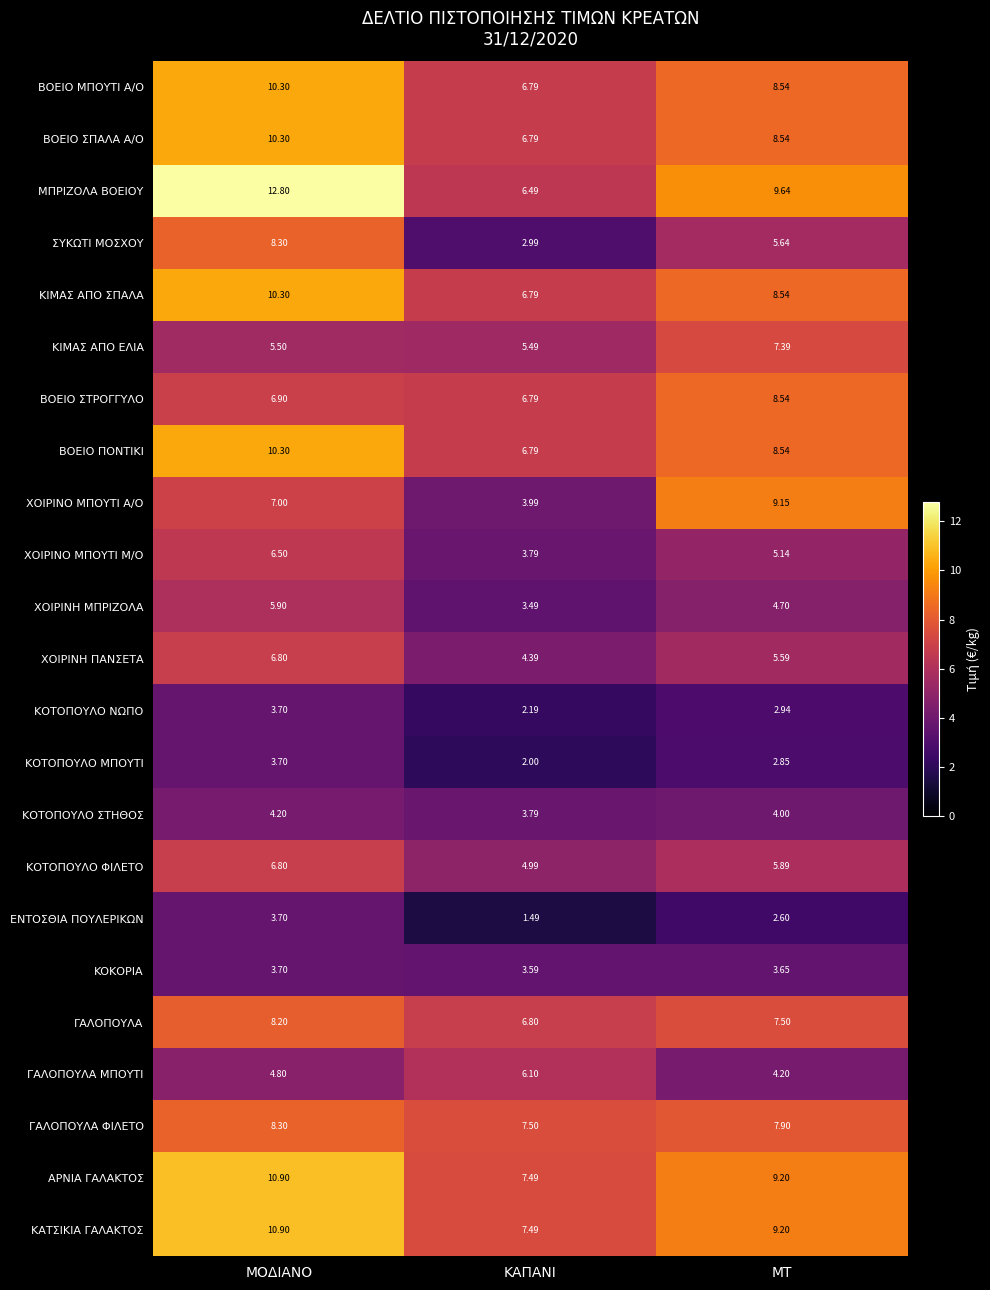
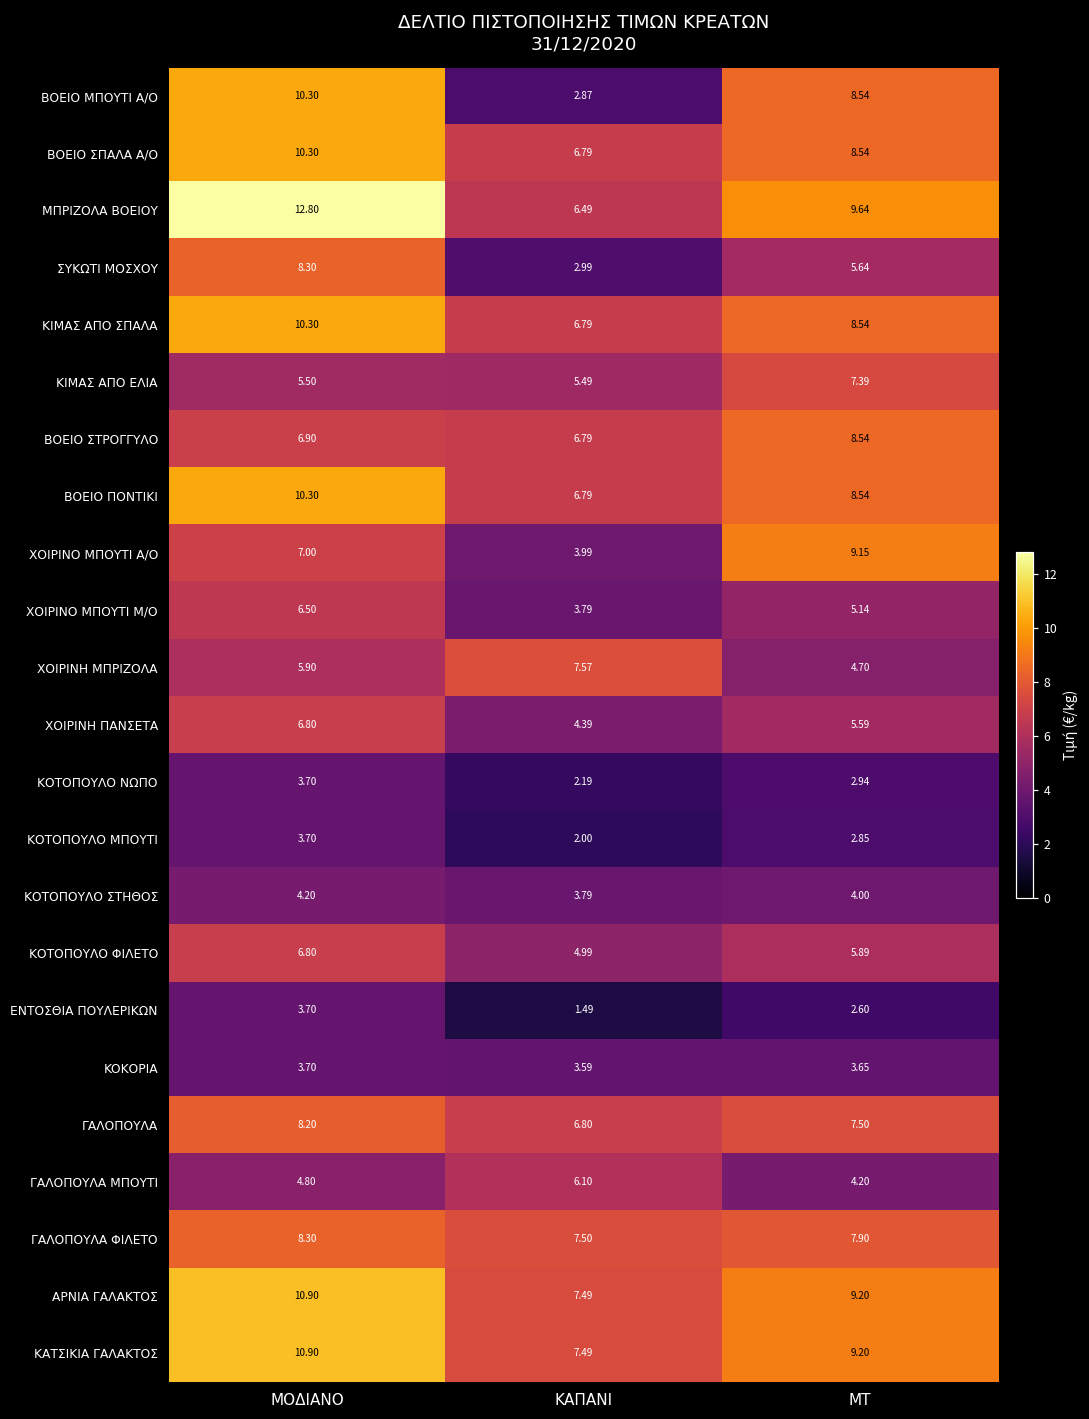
ΒΟΕΙΟ ΜΠΟΥΤΙ Α/Ο, ΚΑΠΑΝΙ: 6.79 -> 2.87
ΧΟΙΡΙΝΗ ΜΠΡΙΖΟΛΑ, ΚΑΠΑΝΙ: 3.49 -> 7.57
